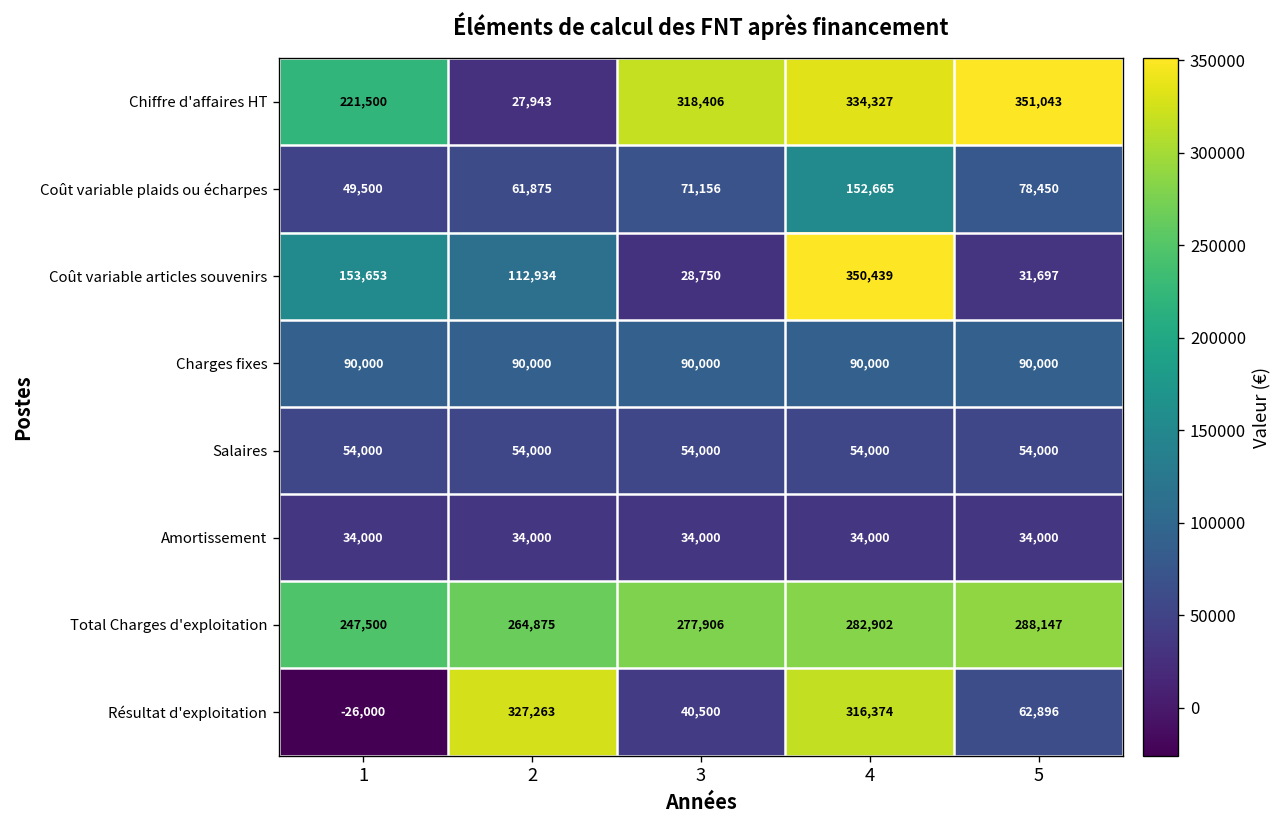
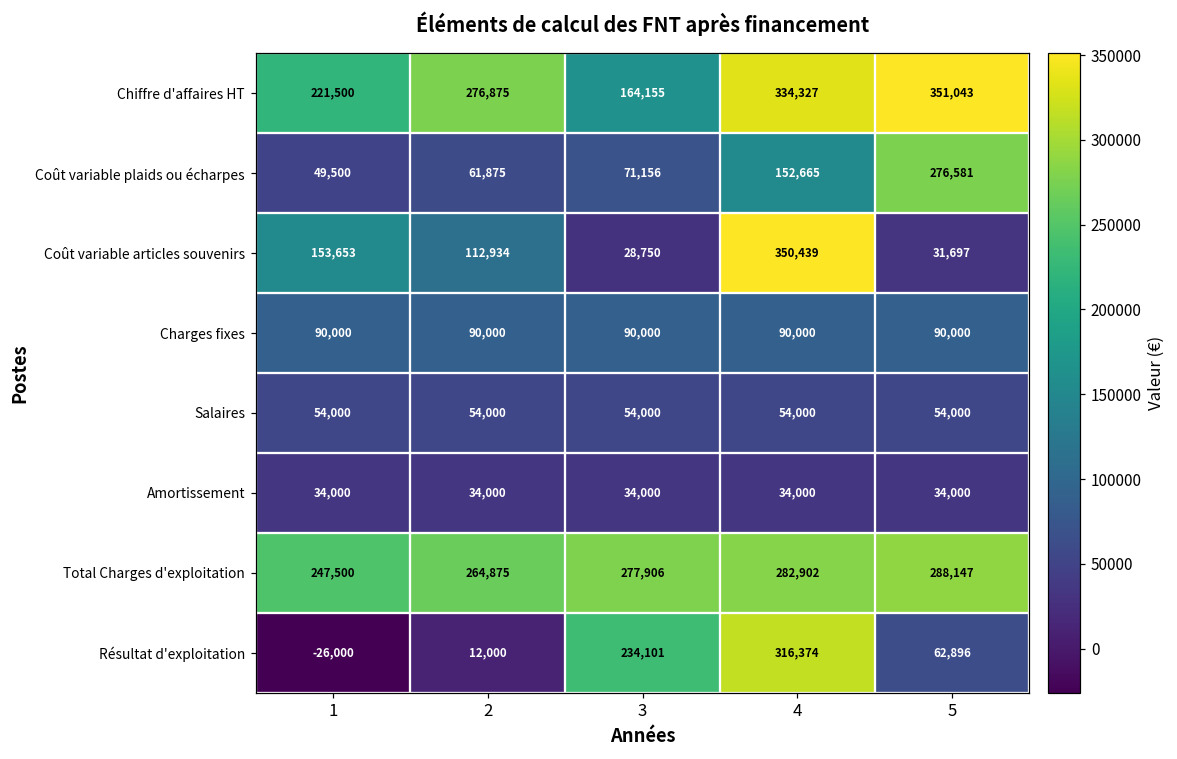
Chiffre d'affaires HT, 2: 27,943 -> 276,875
Chiffre d'affaires HT, 3: 318,406 -> 164,155
Coût variable plaids ou écharpes, 5: 78,450 -> 276,581
Résultat d'exploitation, 2: 327,263 -> 12,000
Résultat d'exploitation, 3: 40,500 -> 234,101
